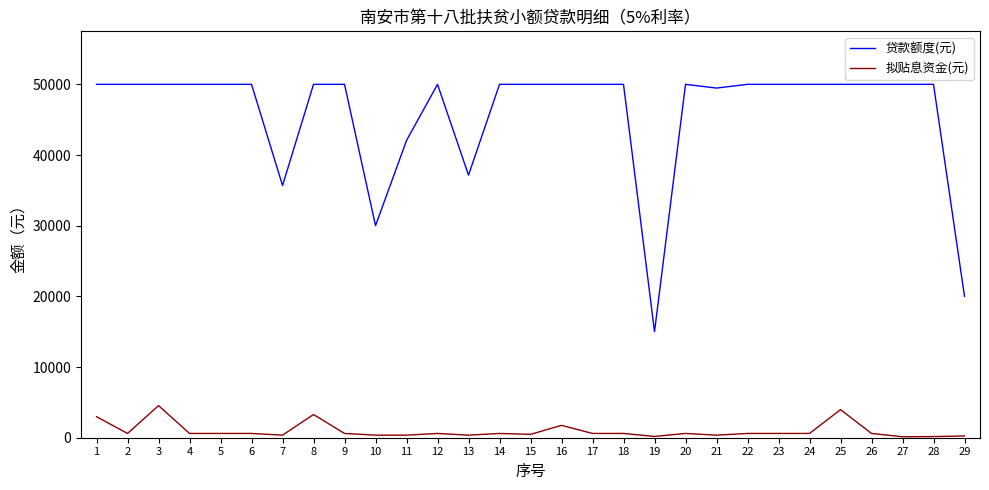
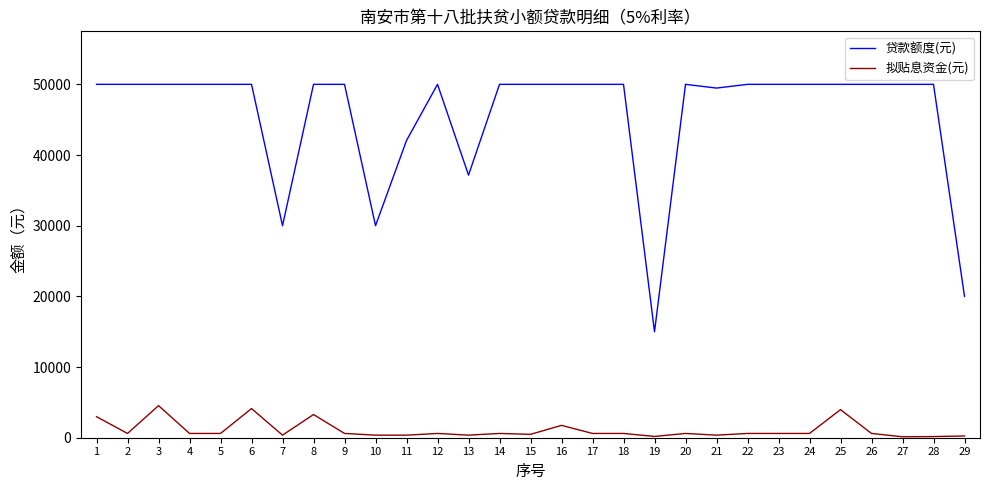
拟贴息资金(元), 6: 1000 -> 4000
贷款额度(元), 7: 36000 -> 30000
